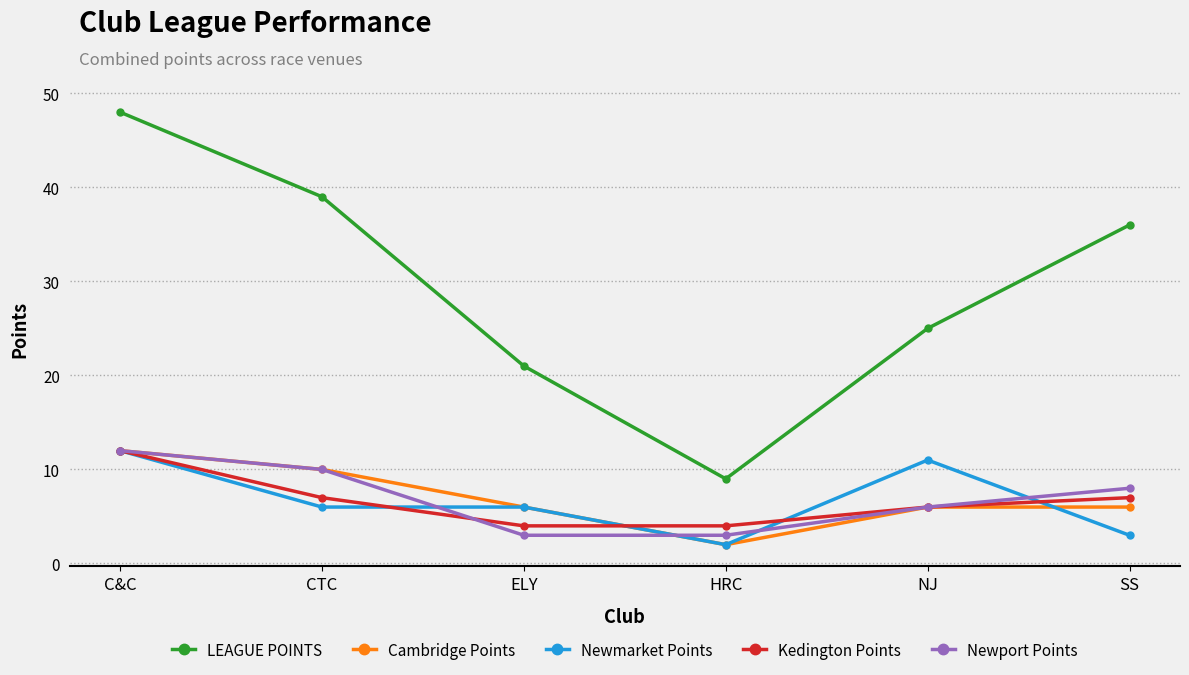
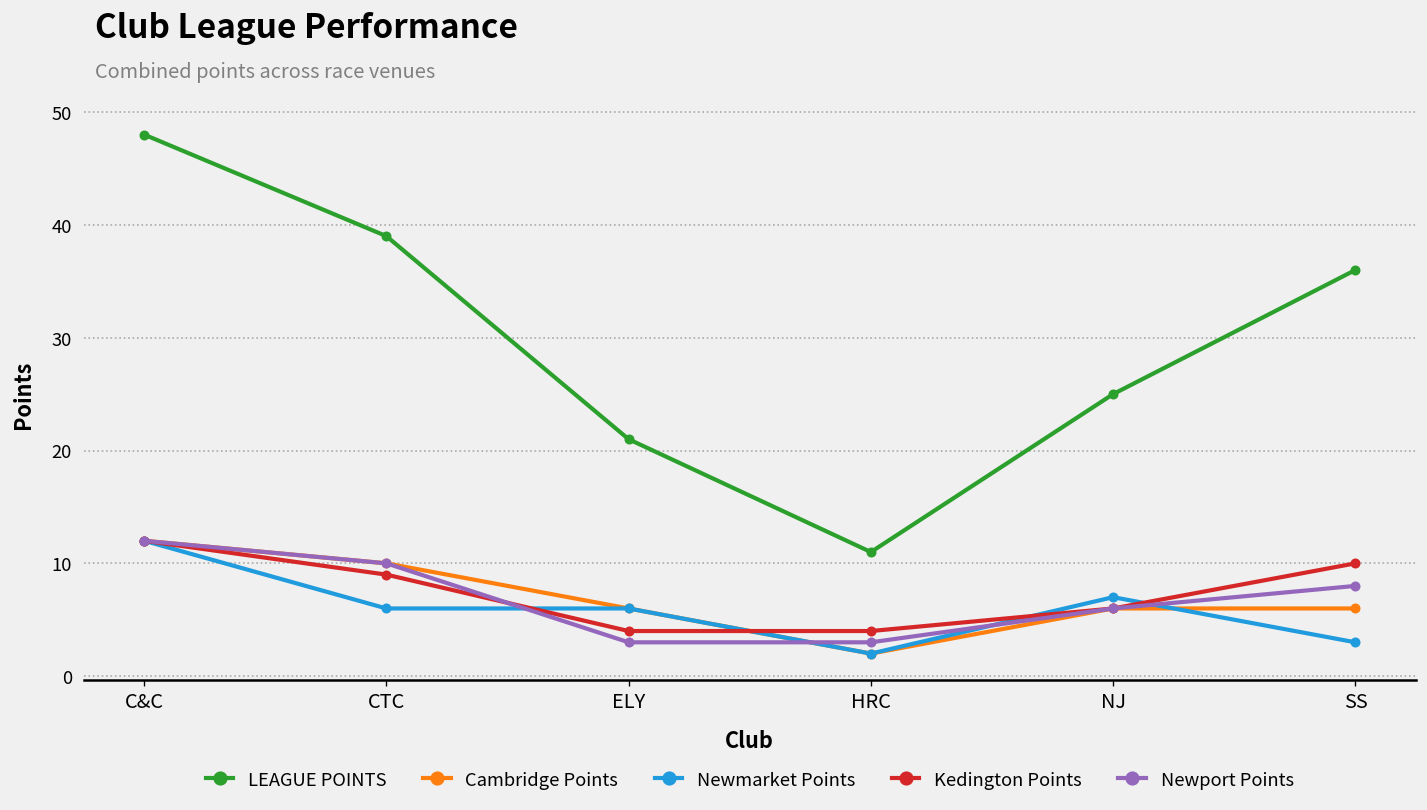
Kedington Points, CTC: 7 -> 9
LEAGUE POINTS, HRC: 9 -> 11
Newmarket Points, NJ: 11 -> 7
Kedington Points, SS: 7 -> 10
